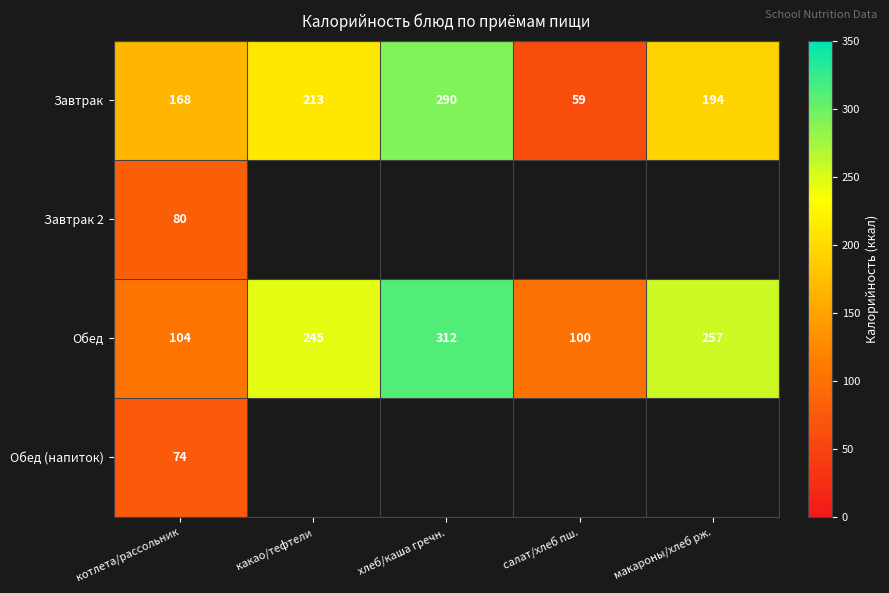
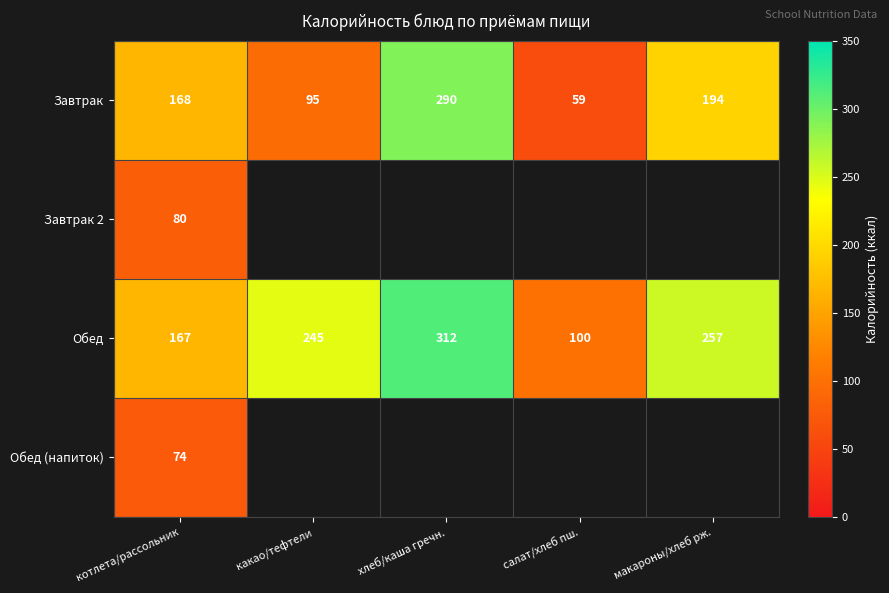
Завтрак, какао/тефтели: 213 -> 95
Обед, котлета/рассольник: 104 -> 167
